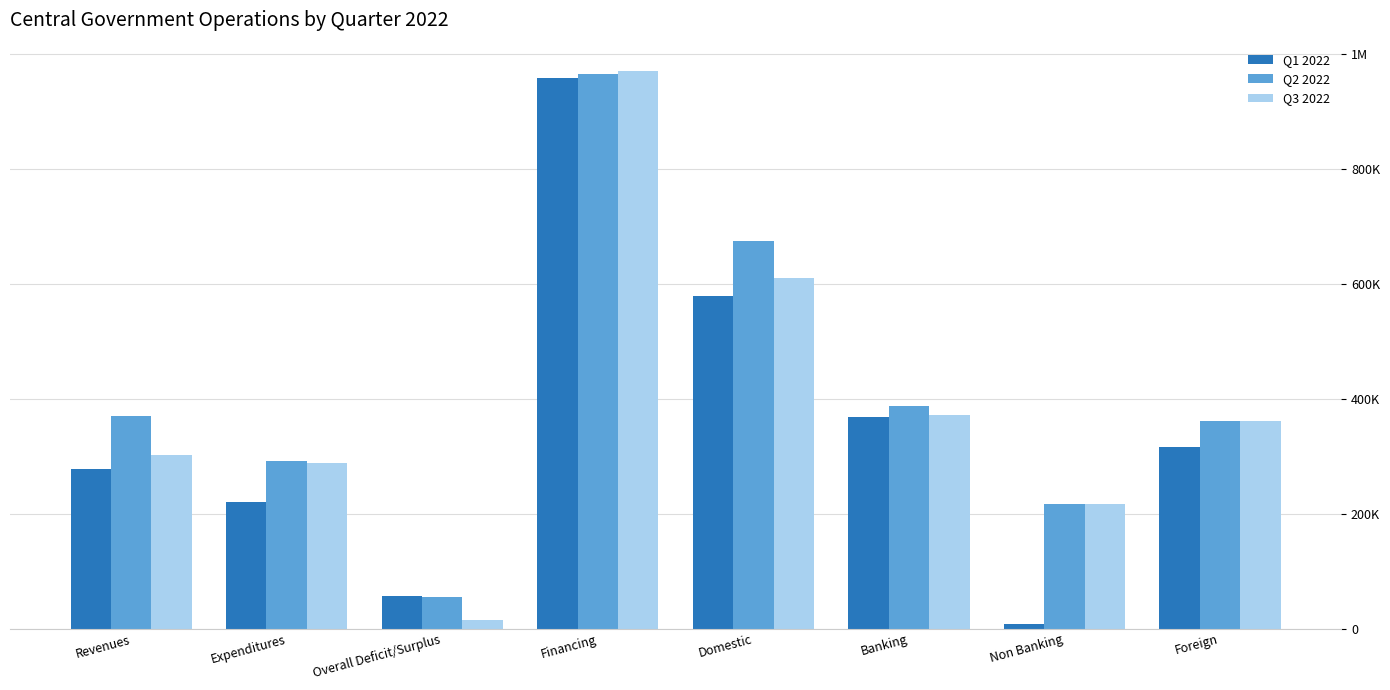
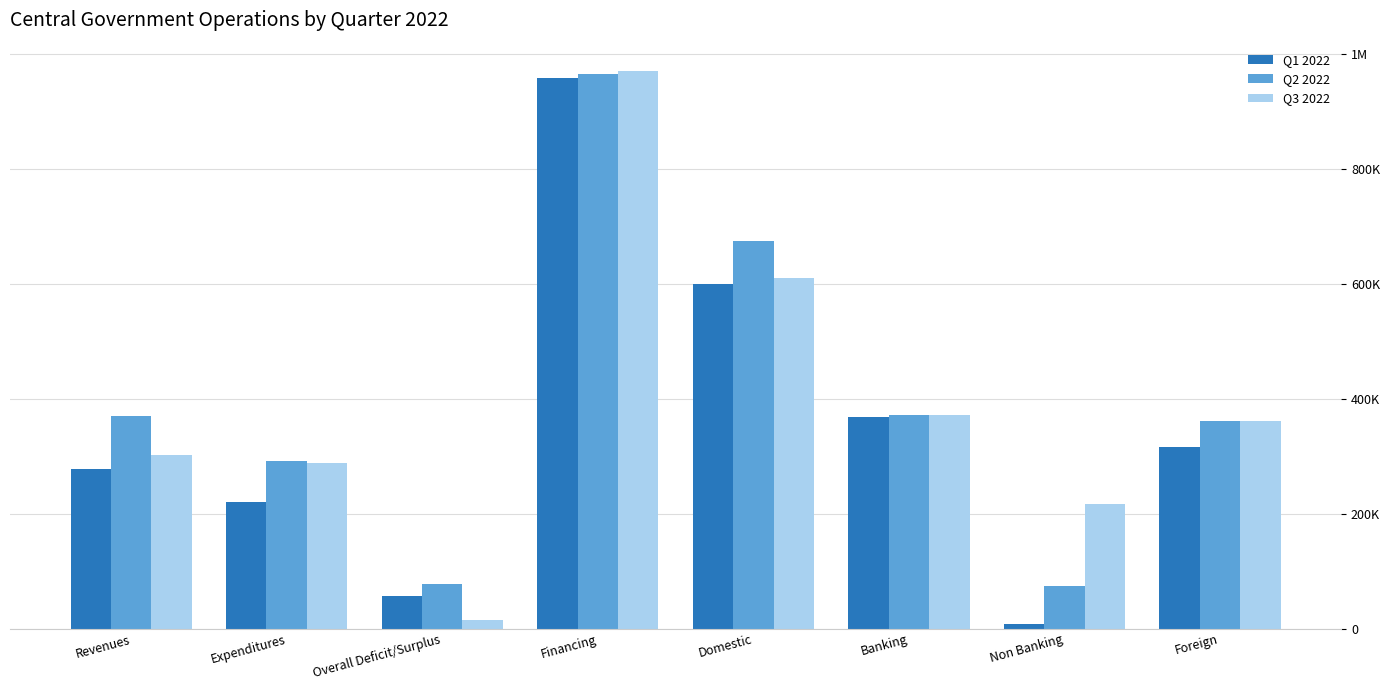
Q2 2022, Overall Deficit/Surplus: 50000 -> 80000
Q1 2022, Domestic: 580000 -> 600000
Q2 2022, Banking: 390000 -> 370000
Q2 2022, Non Banking: 220000 -> 80000
